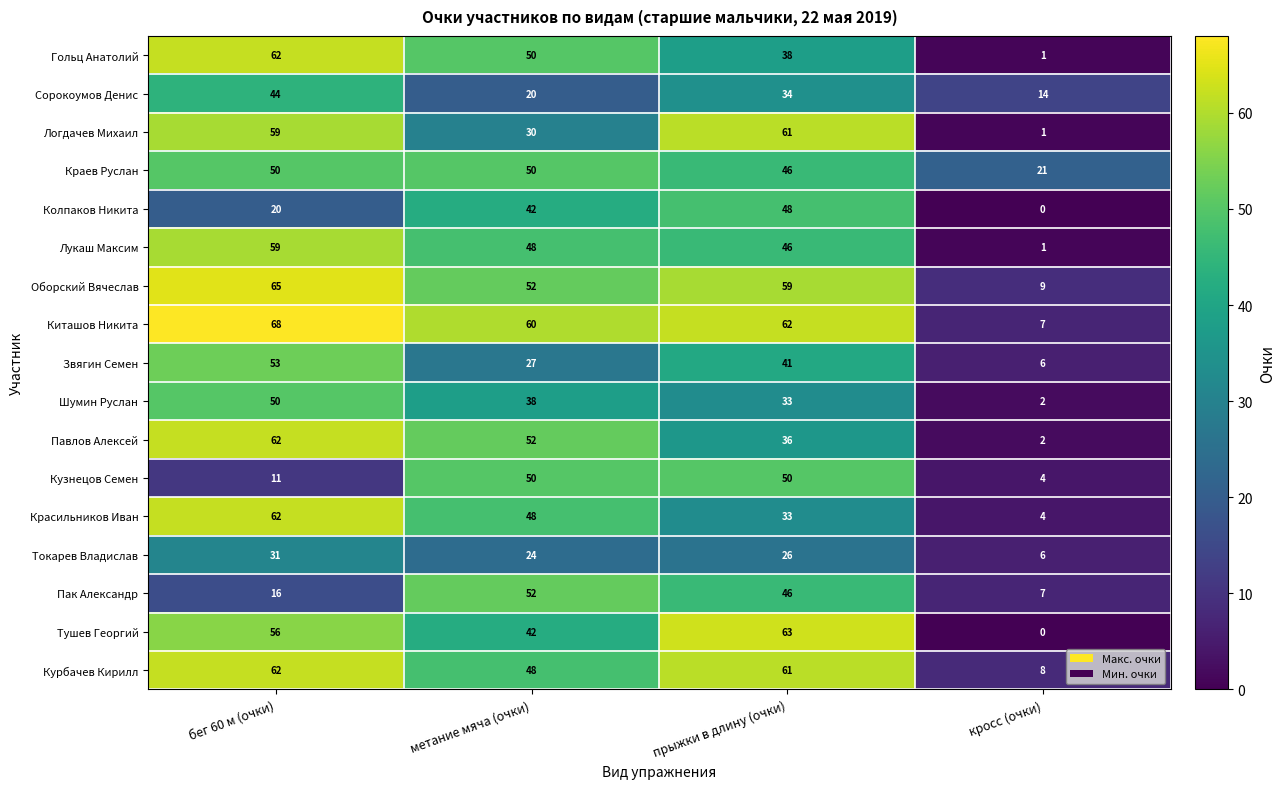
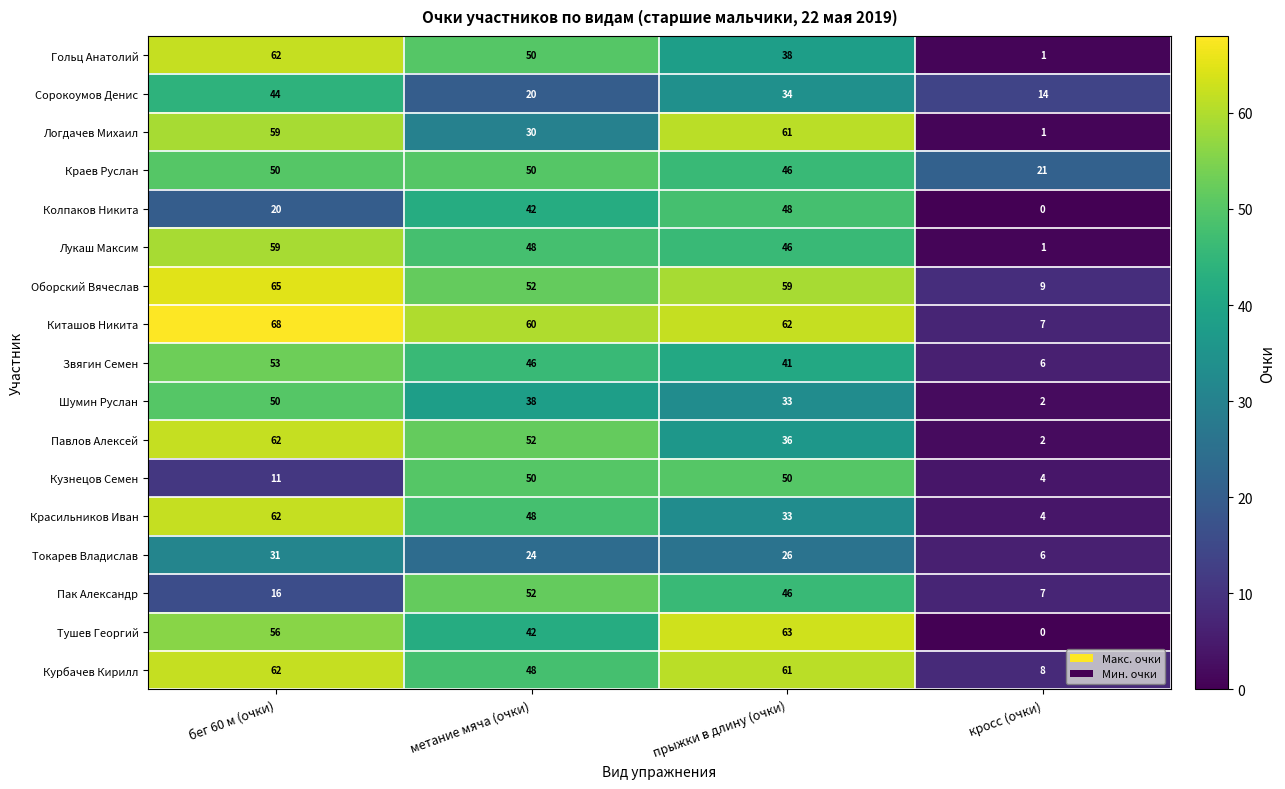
Звягин Семен, метание мяча (очки): 27 -> 46
